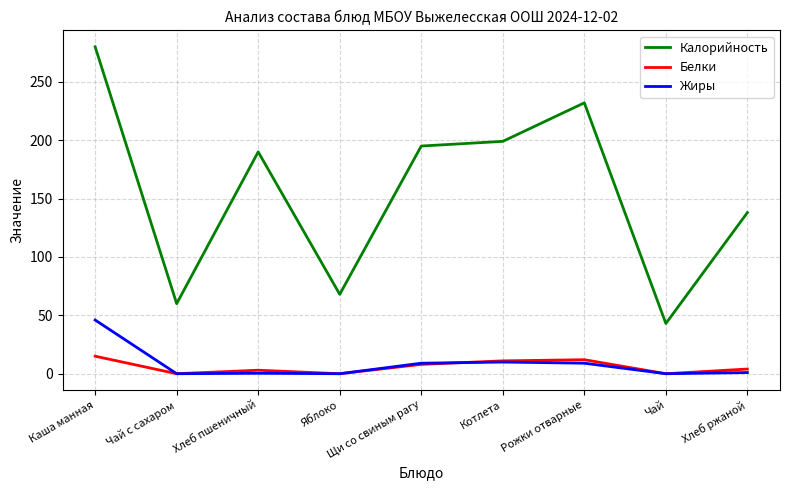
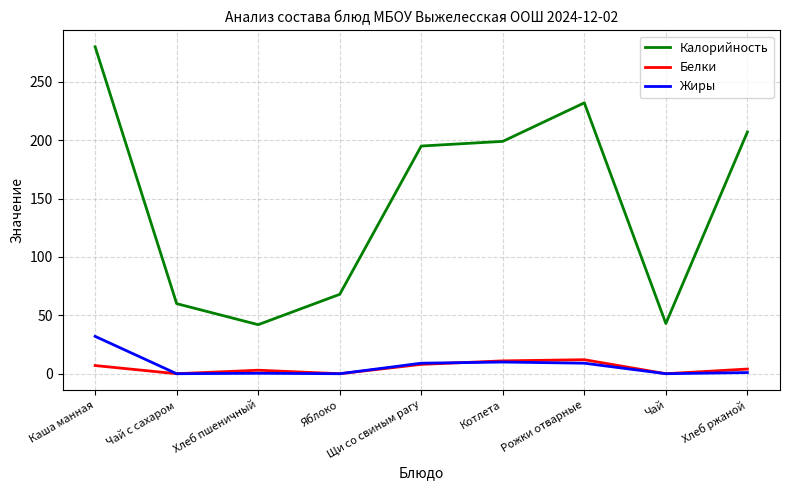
Белки, Каша манная: 15 -> 7
Жиры, Каша манная: 46 -> 32
Калорийность, Хлеб пшеничный: 190 -> 42
Калорийность, Хлеб ржаной: 138 -> 207
